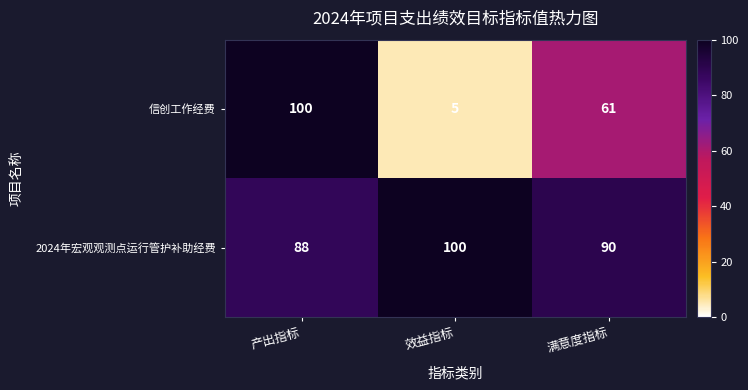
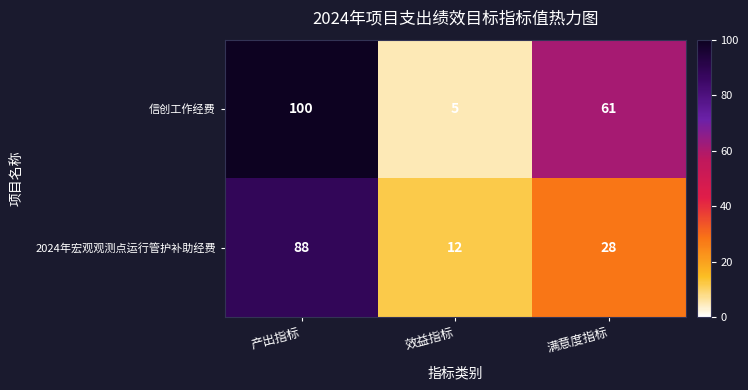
2024年宏观观测点运行管护补助经费, 效益指标: 100 -> 12
2024年宏观观测点运行管护补助经费, 满意度指标: 90 -> 28
